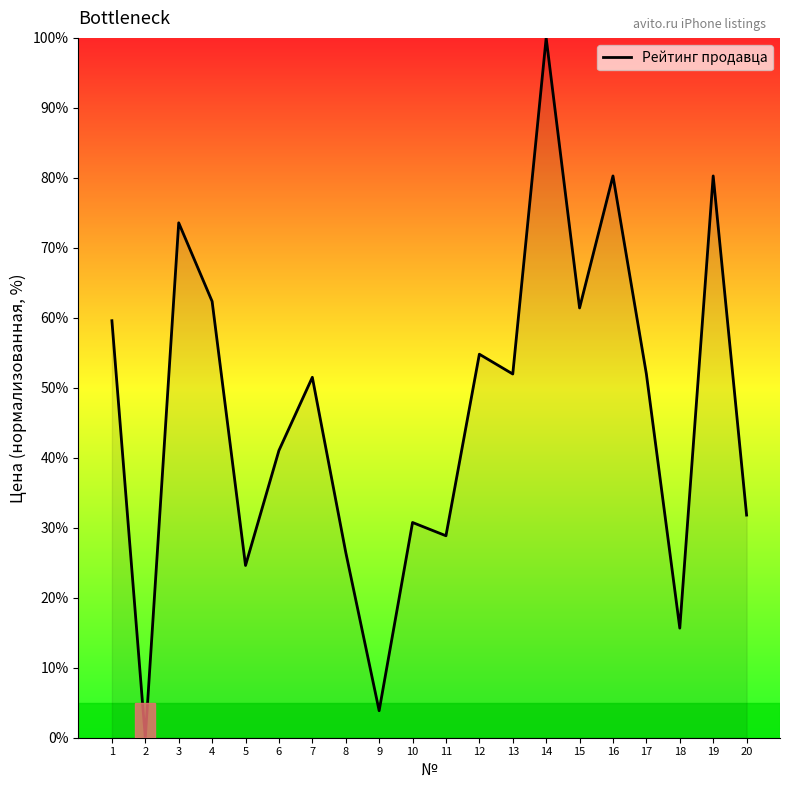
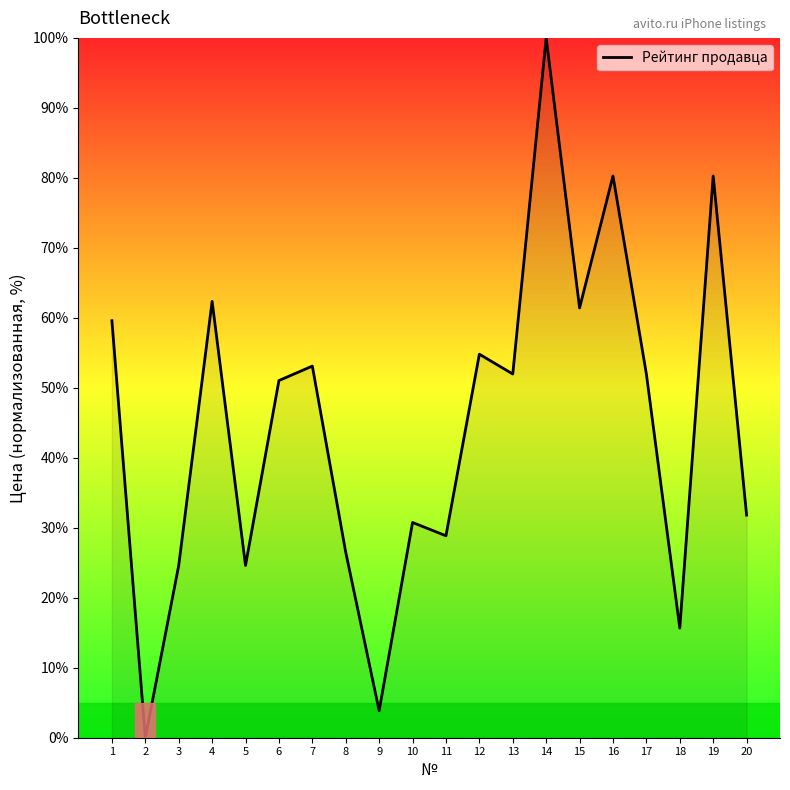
3: 74% -> 25%
6: 41% -> 51%
7: 52% -> 53%
